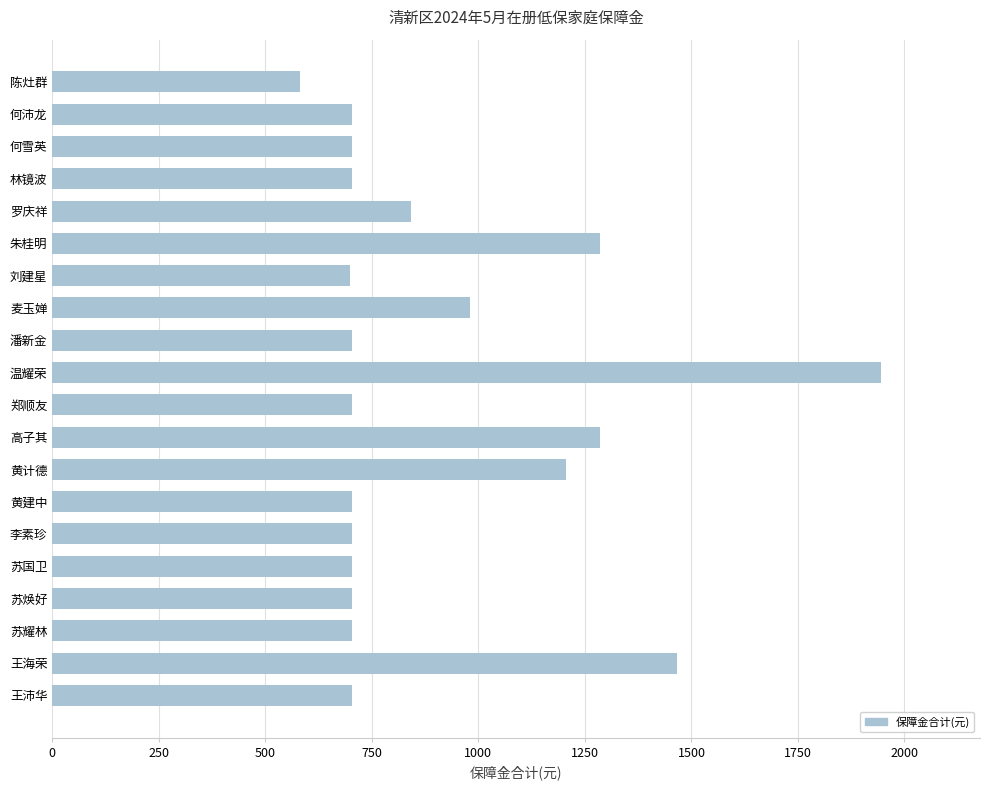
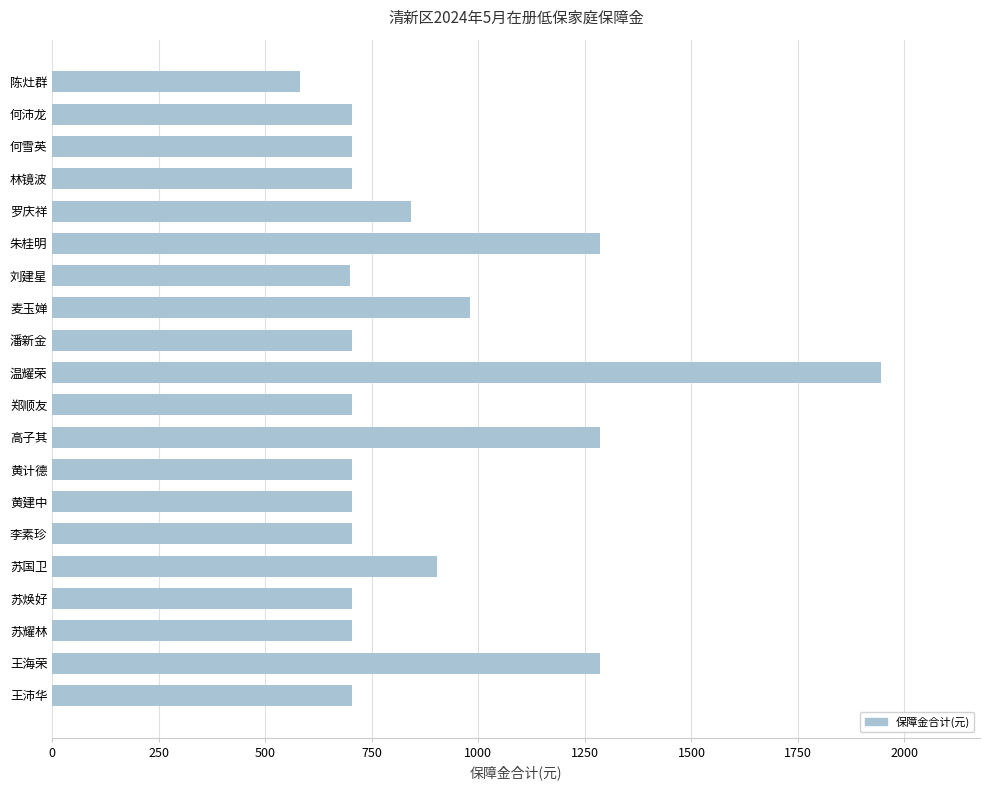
黄计德: 1200 -> 700
苏国卫: 700 -> 900
王海荣: 1470 -> 1290
